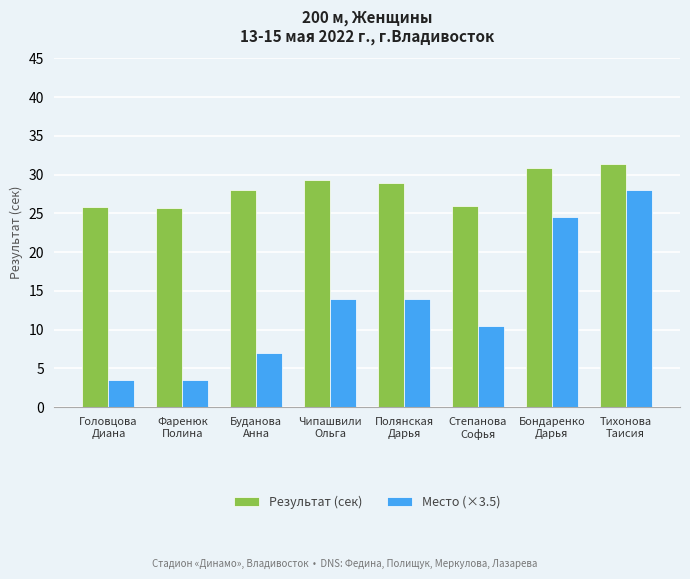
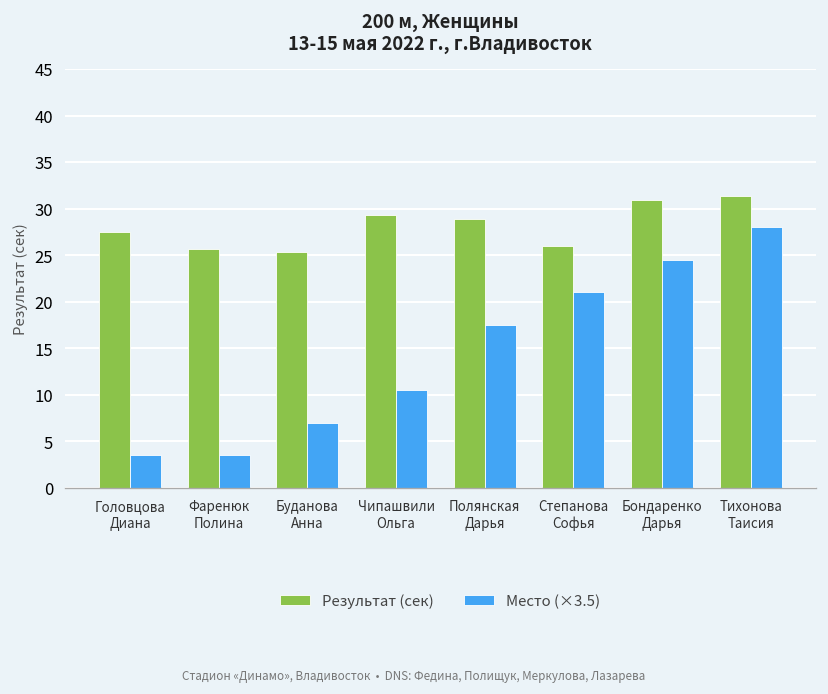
Результат (сек), Головцова Диана: 26 -> 28
Результат (сек), Буданова Анна: 28 -> 25
Место (×3.5), Чипашвили Ольга: 14 -> 11
Место (×3.5), Полянская Дарья: 14 -> 18
Место (×3.5), Степанова Софья: 11 -> 21
